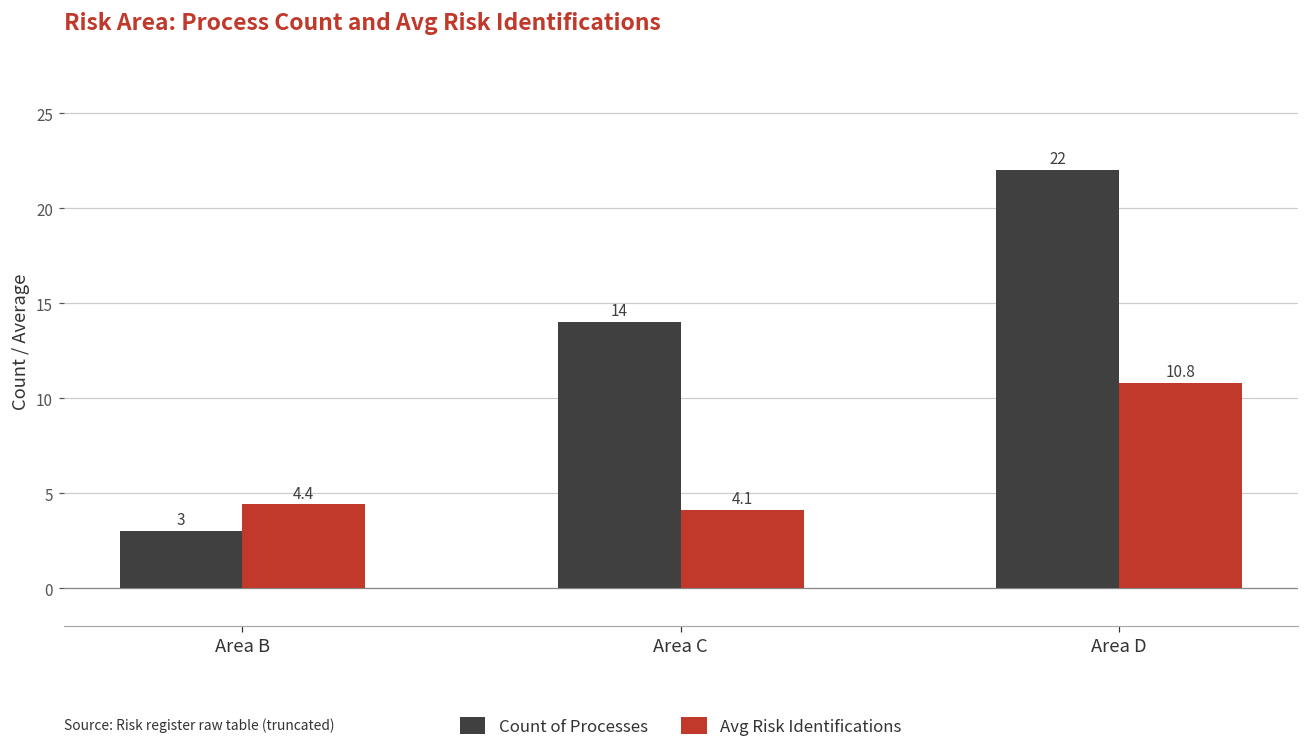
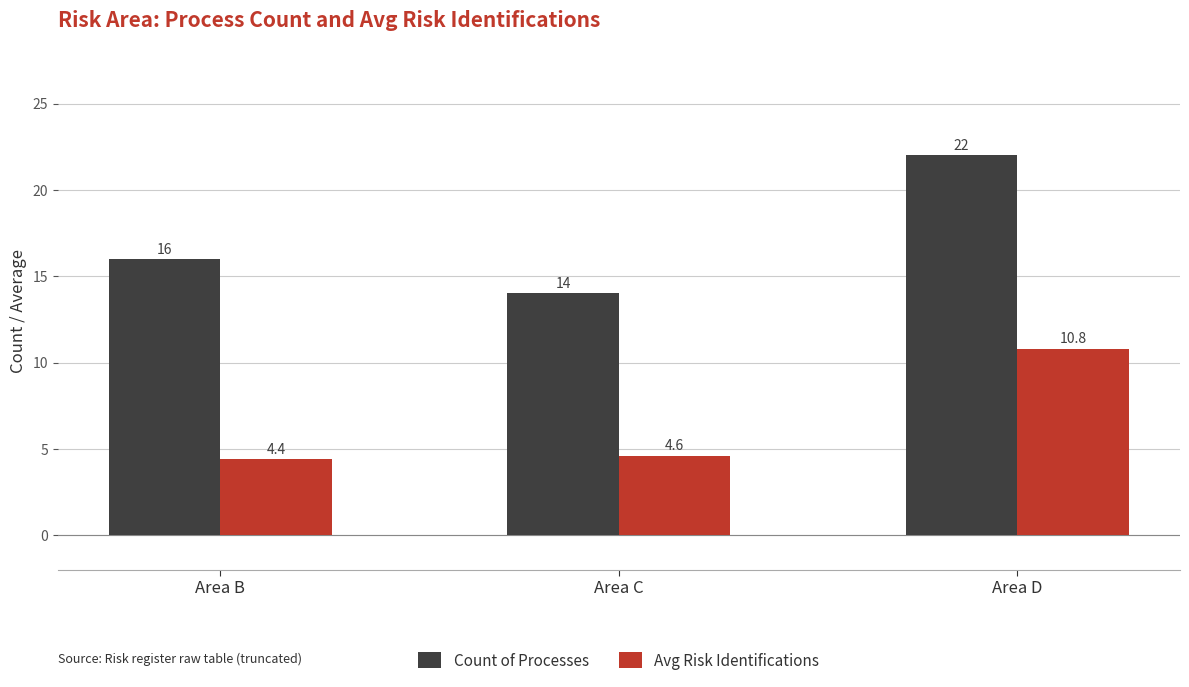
Count of Processes, Area B: 3 -> 16
Avg Risk Identifications, Area C: 4.1 -> 4.6
